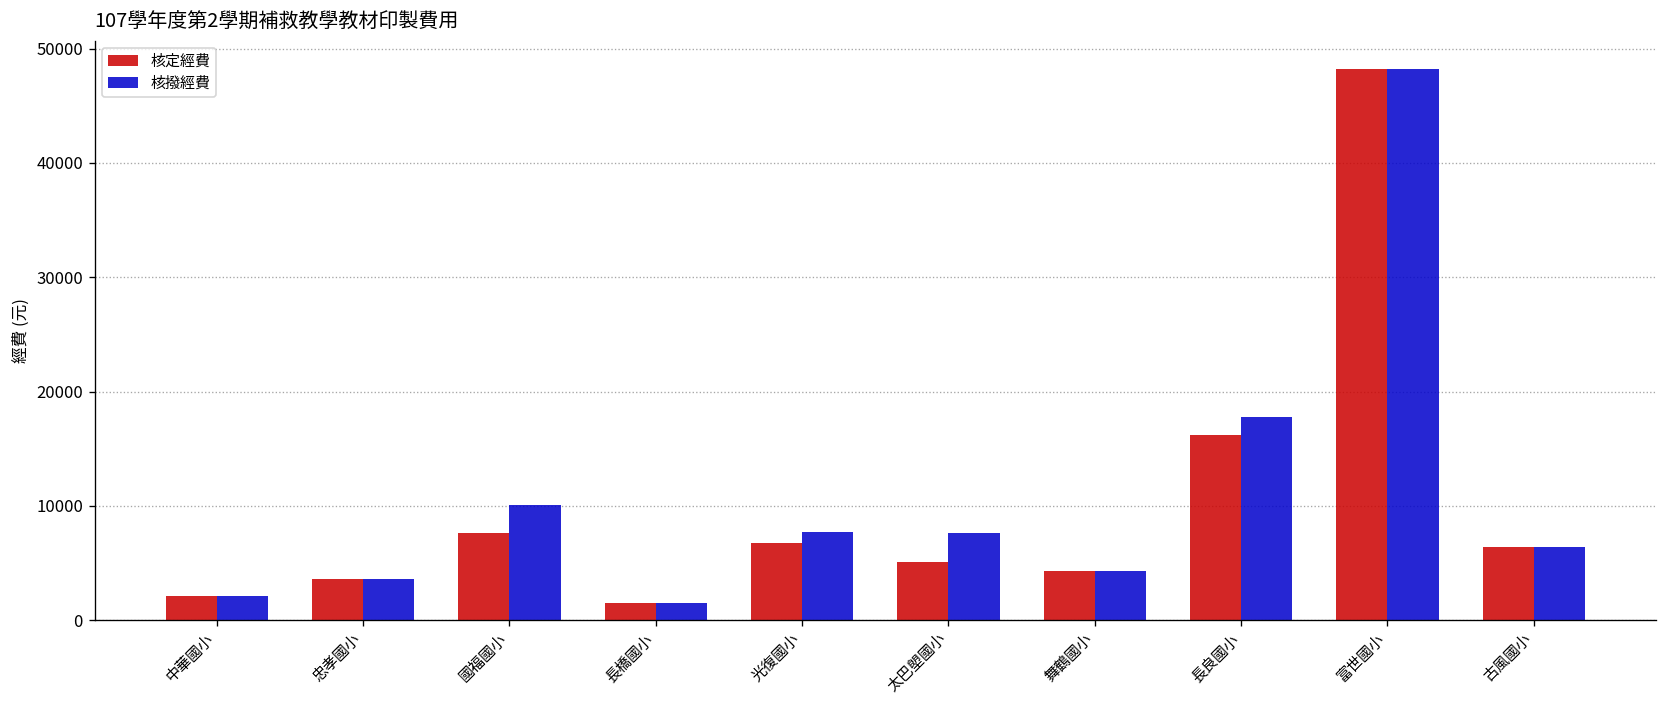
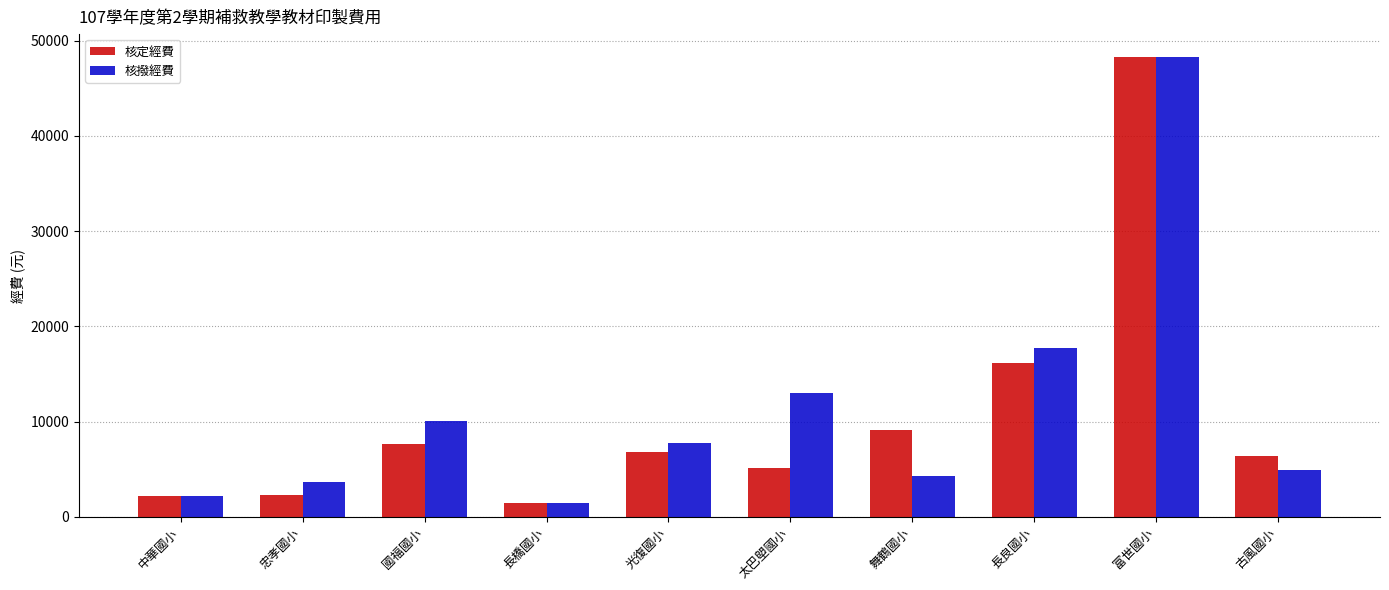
核定經費, 忠孝國小: 4000 -> 2000
核撥經費, 太巴塱國小: 8000 -> 13000
核定經費, 舞鶴國小: 4000 -> 9000
核撥經費, 古風國小: 6000 -> 5000
